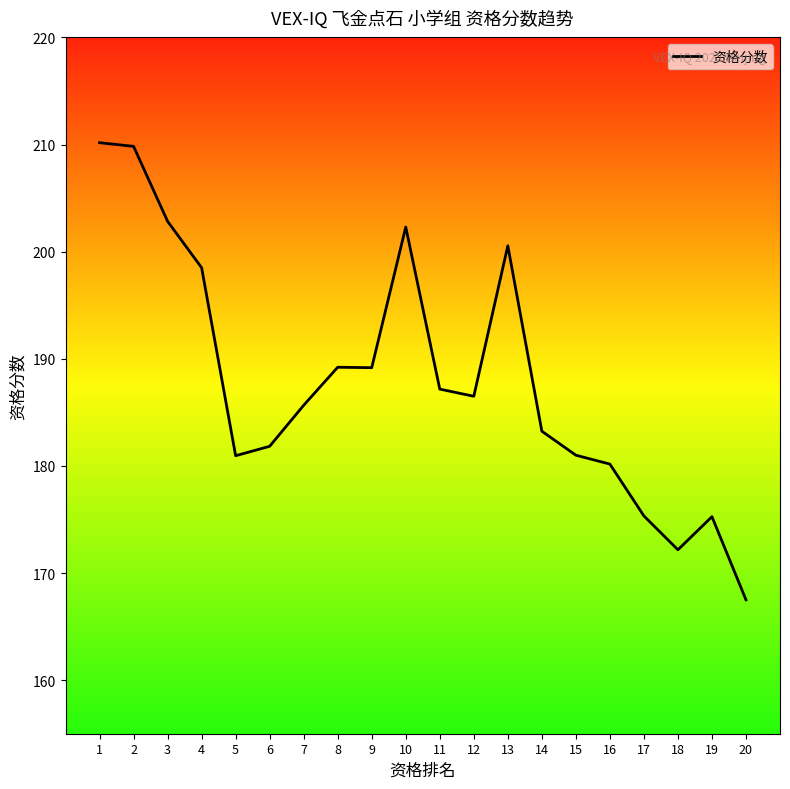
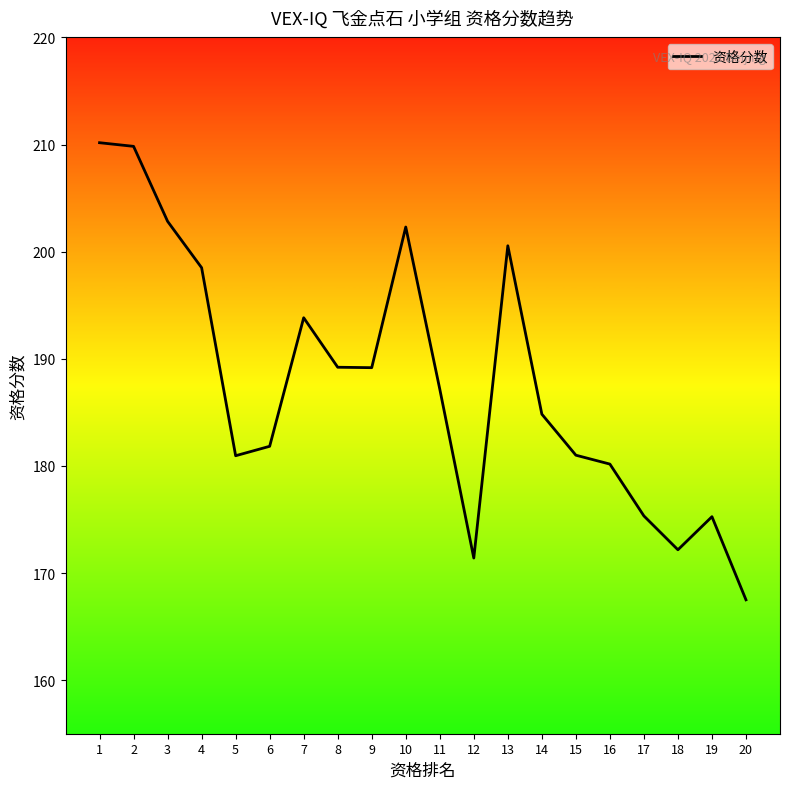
7: 185.7 -> 193.8
12: 186.5 -> 171.4
14: 183.2 -> 184.8
